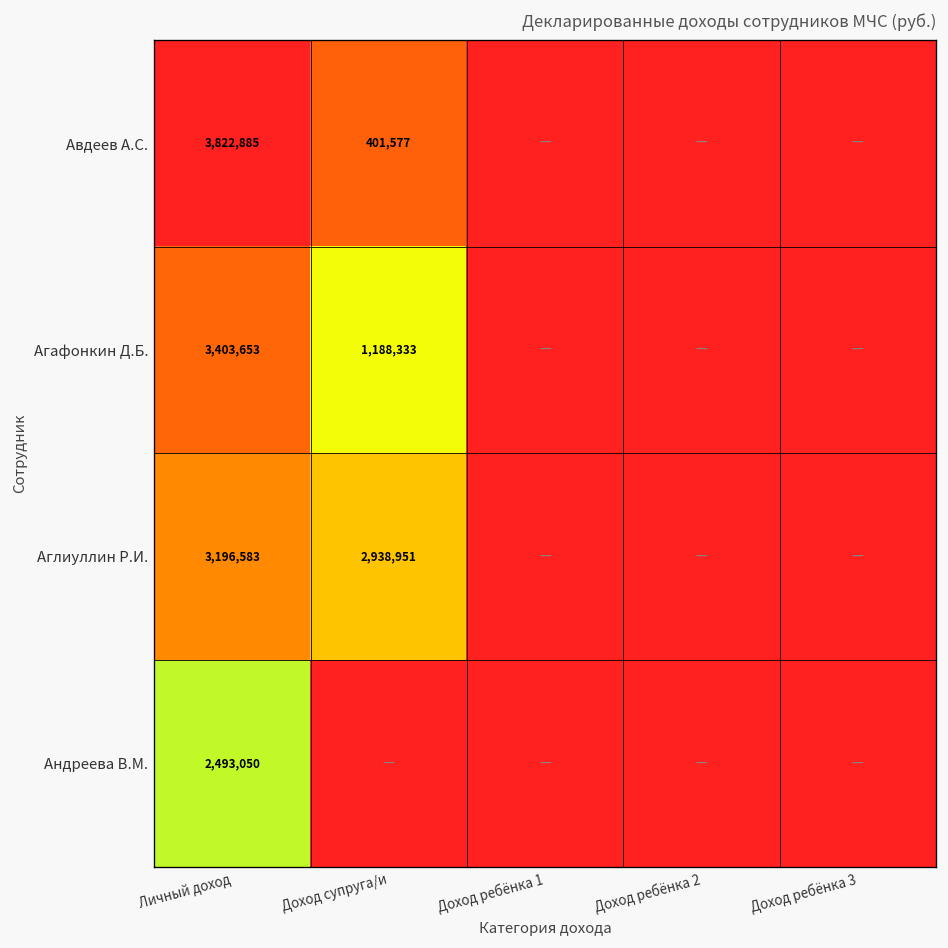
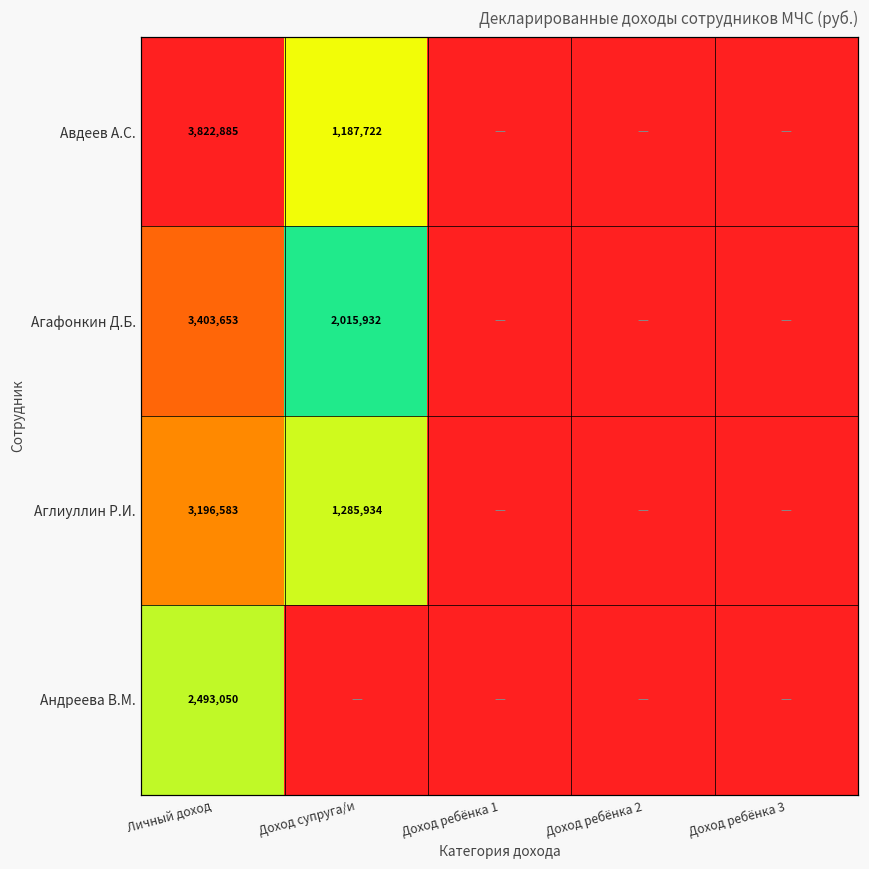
Авдеев А.С., Доход супруга/и: 401,577 -> 1,187,722
Агафонкин Д.Б., Доход супруга/и: 1,188,333 -> 2,015,932
Аглиуллин Р.И., Доход супруга/и: 2,938,951 -> 1,285,934
